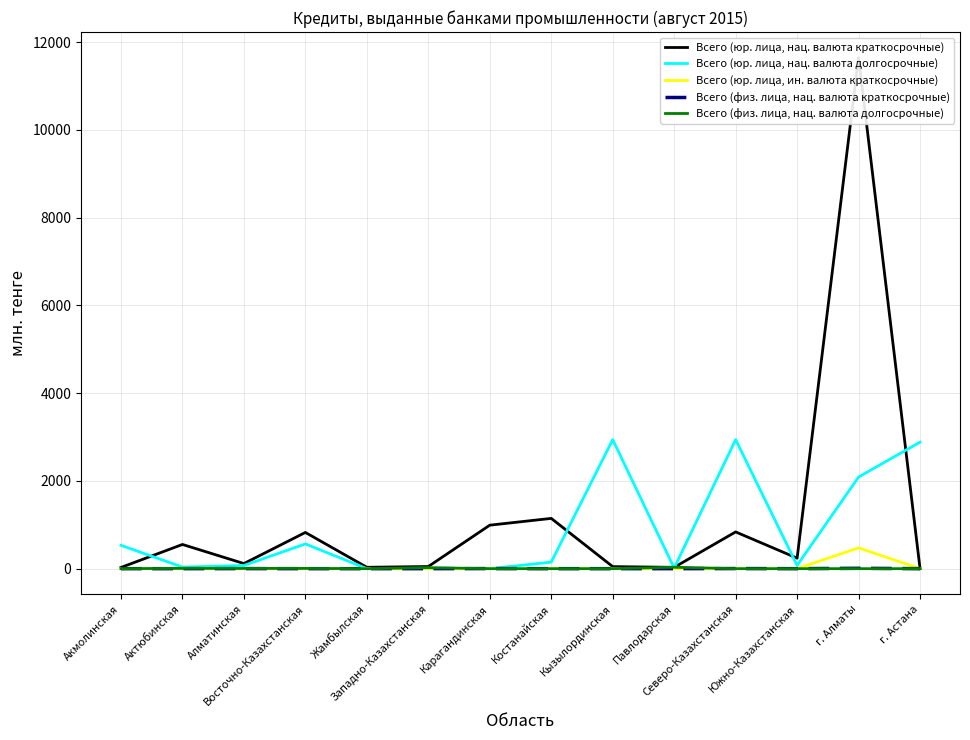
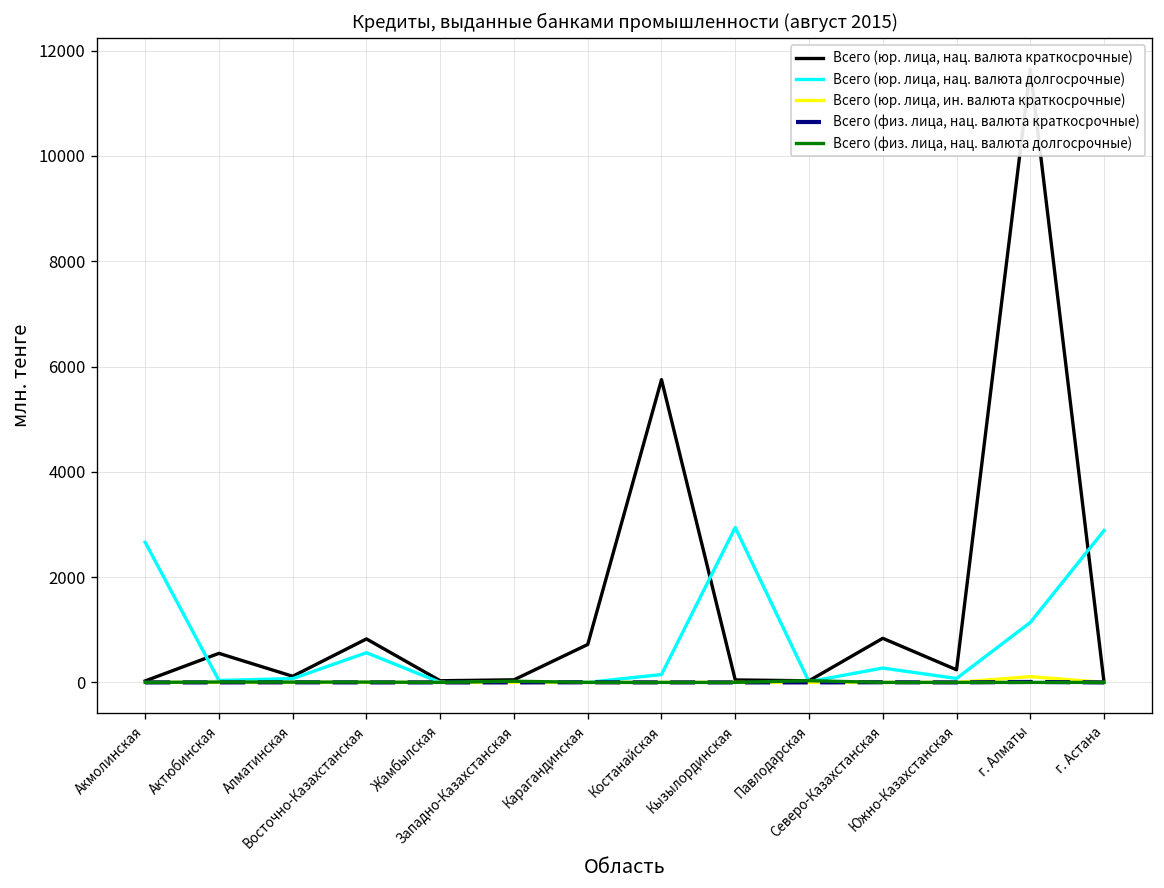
Всего (юр. лица, нац. валюта долгосрочные), Акмолинская: 500 -> 2700
Всего (юр. лица, нац. валюта краткосрочные), Карагандинская: 1000 -> 700
Всего (юр. лица, нац. валюта краткосрочные), Костанайская: 1100 -> 5800
Всего (юр. лица, нац. валюта долгосрочные), Северо-Казахстанская: 2900 -> 300
Всего (юр. лица, нац. валюта долгосрочные), г. Алматы: 2100 -> 1100
Всего (юр. лица, ин. валюта краткосрочные), г. Алматы: 500 -> 100
